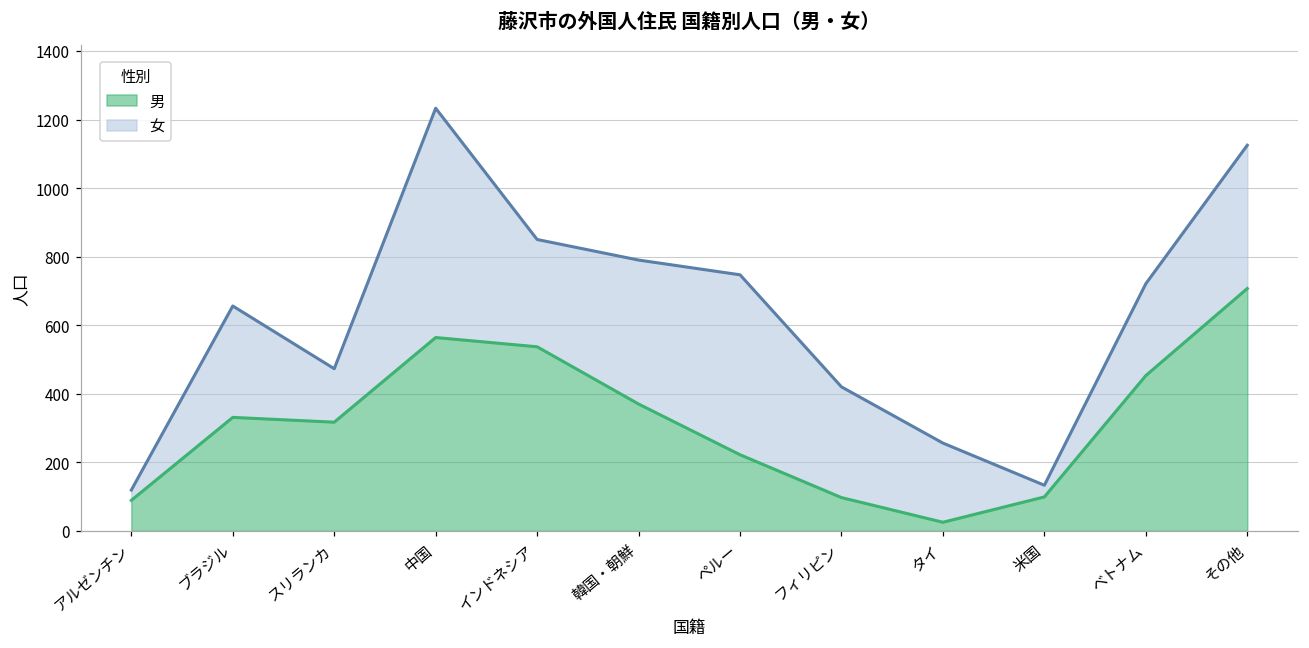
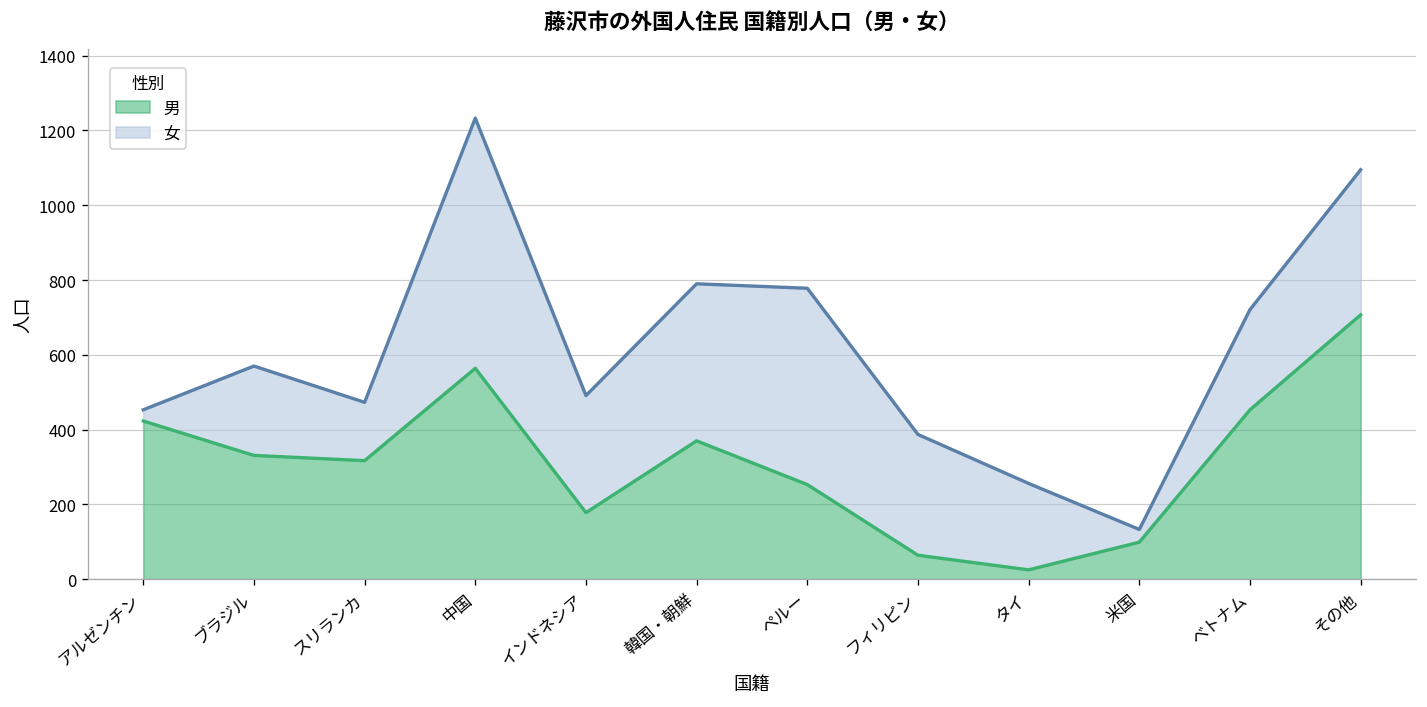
男, アルゼンチン: 90 -> 420
女, ブラジル: 330 -> 240
男, インドネシア: 540 -> 180
男, ペルー: 220 -> 250
男, フィリピン: 100 -> 60
女, その他: 420 -> 390
